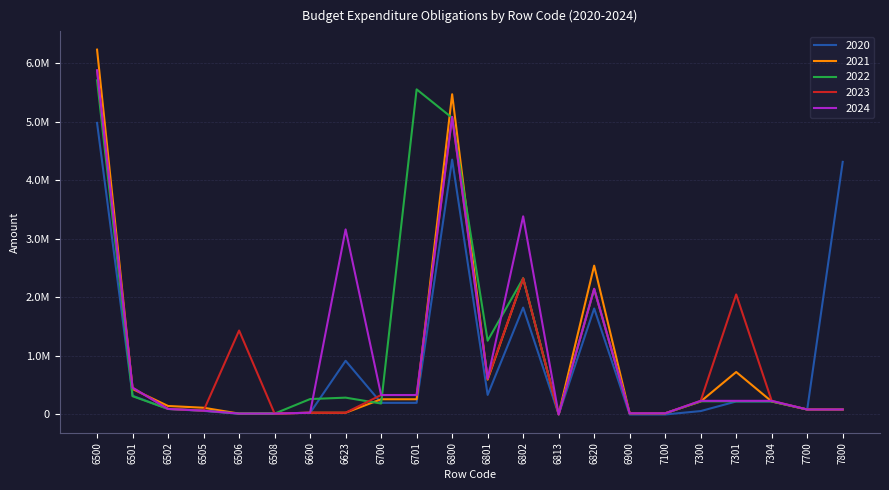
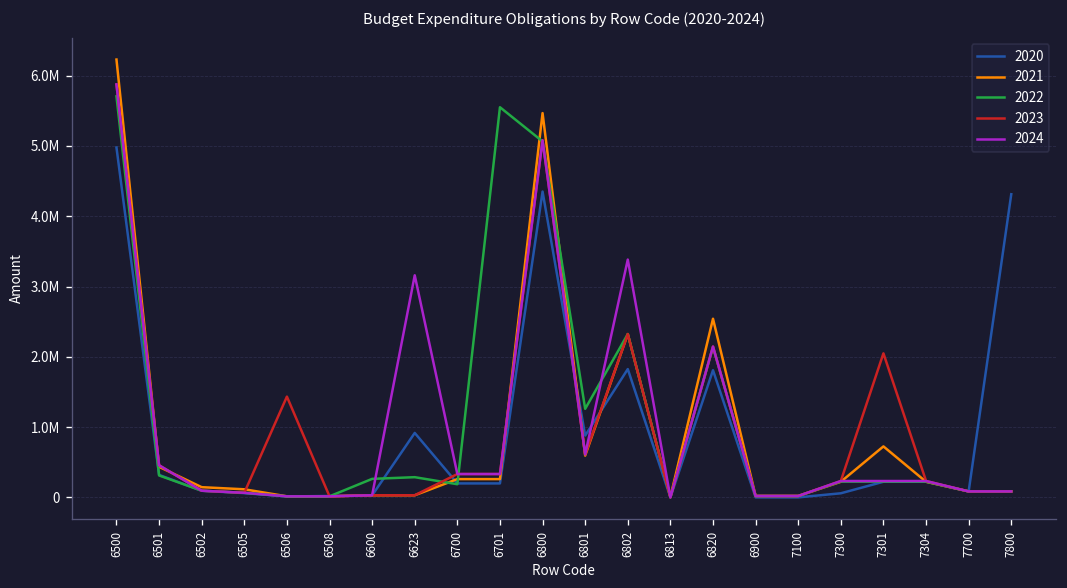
2020, 6801: 300000 -> 900000
